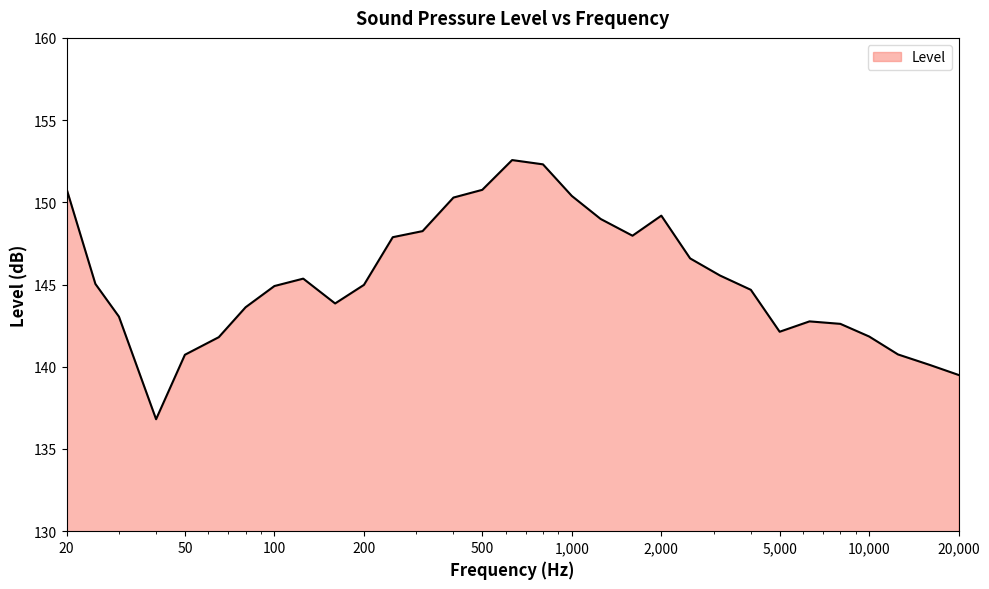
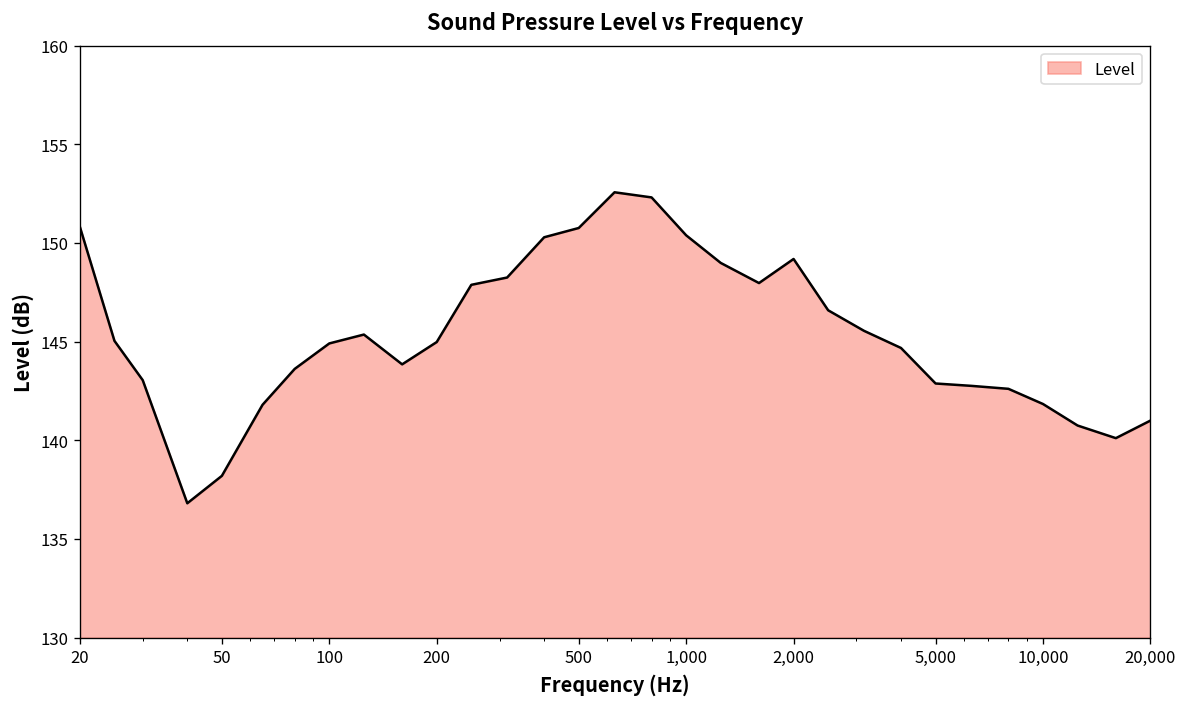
50: 140.7 -> 138.2
5,000: 142.1 -> 142.9
20,000: 139.5 -> 141.0
